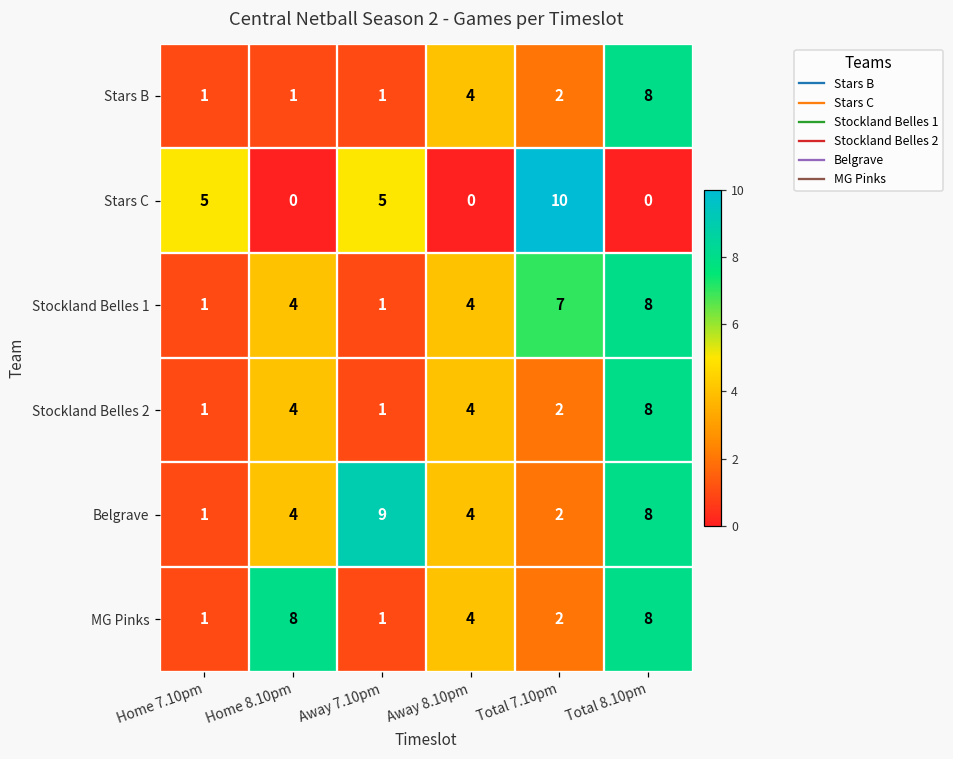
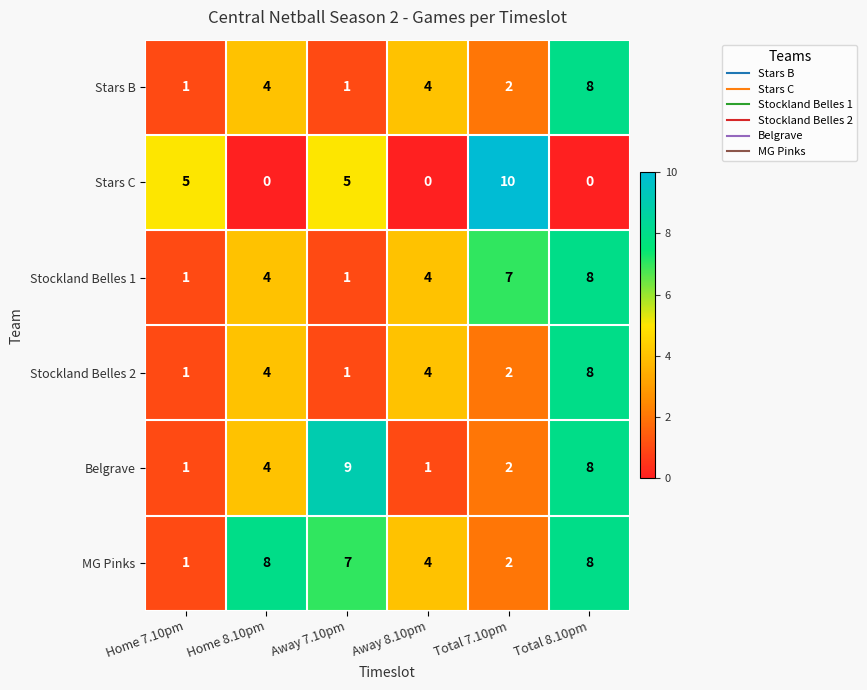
Stars B, Home 8.10pm: 1 -> 4
Belgrave, Away 8.10pm: 4 -> 1
MG Pinks, Away 7.10pm: 1 -> 7
